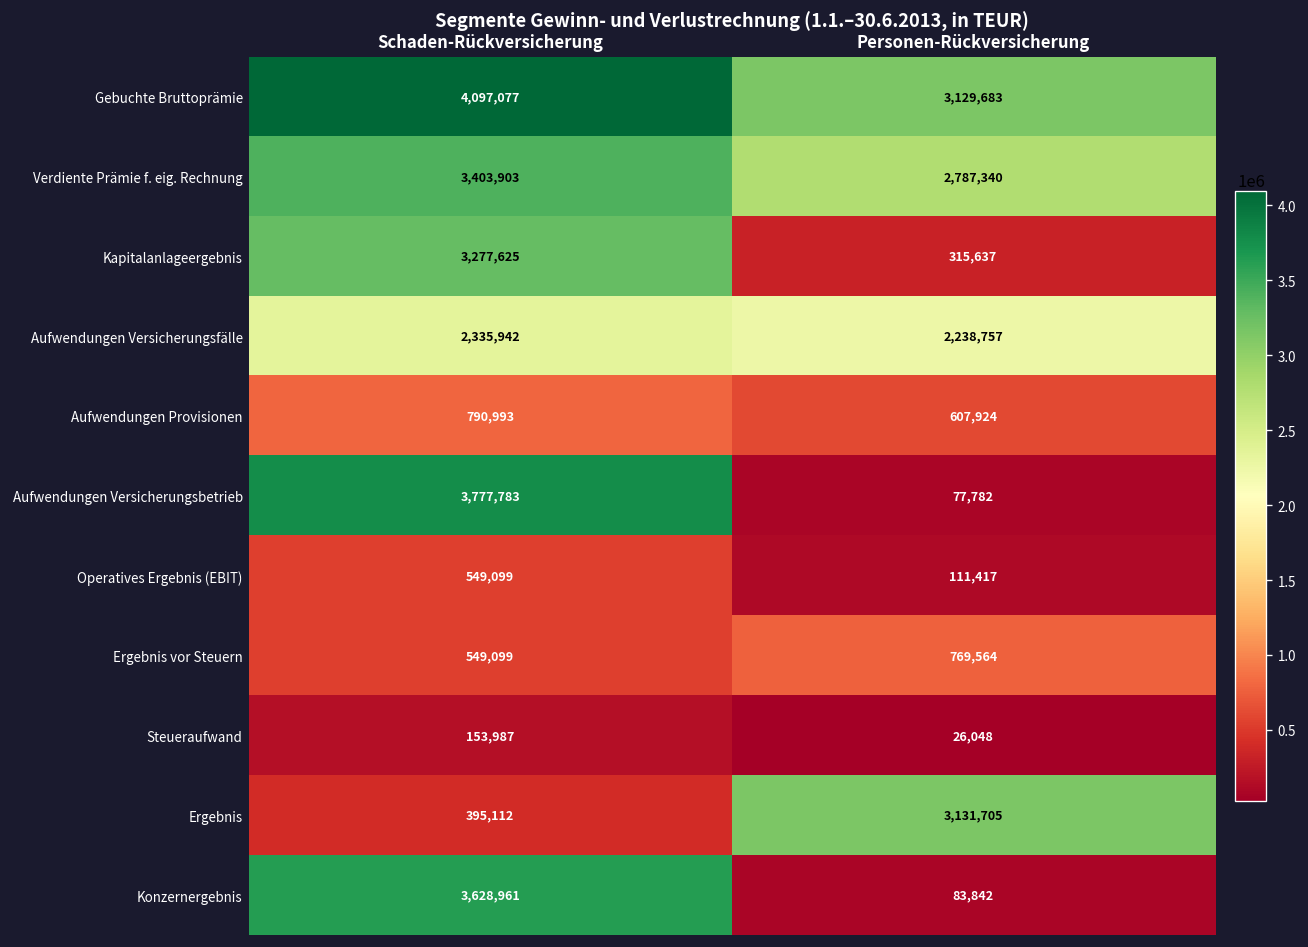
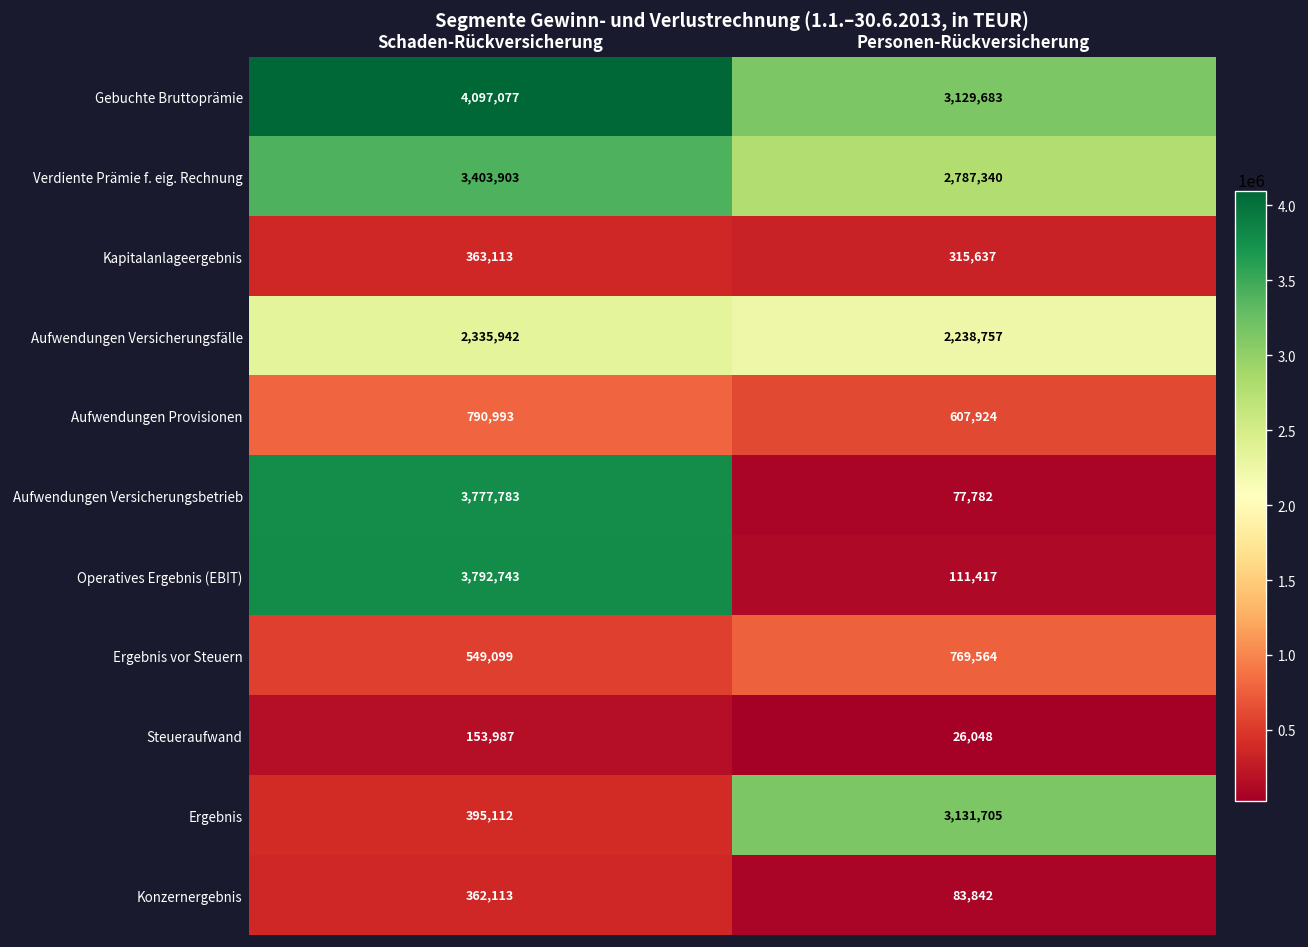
Kapitalanlageergebnis, Schaden-Rückversicherung: 3,277,625 -> 363,113
Operatives Ergebnis (EBIT), Schaden-Rückversicherung: 549,099 -> 3,792,743
Konzernergebnis, Schaden-Rückversicherung: 3,628,961 -> 362,113
